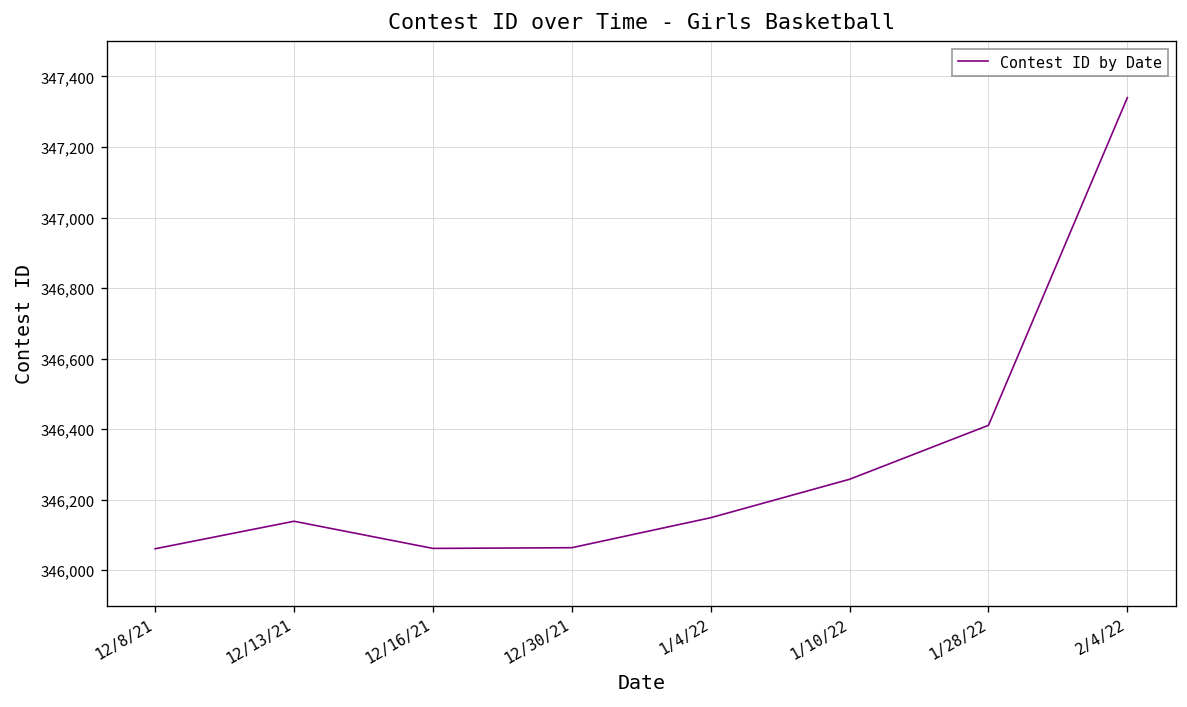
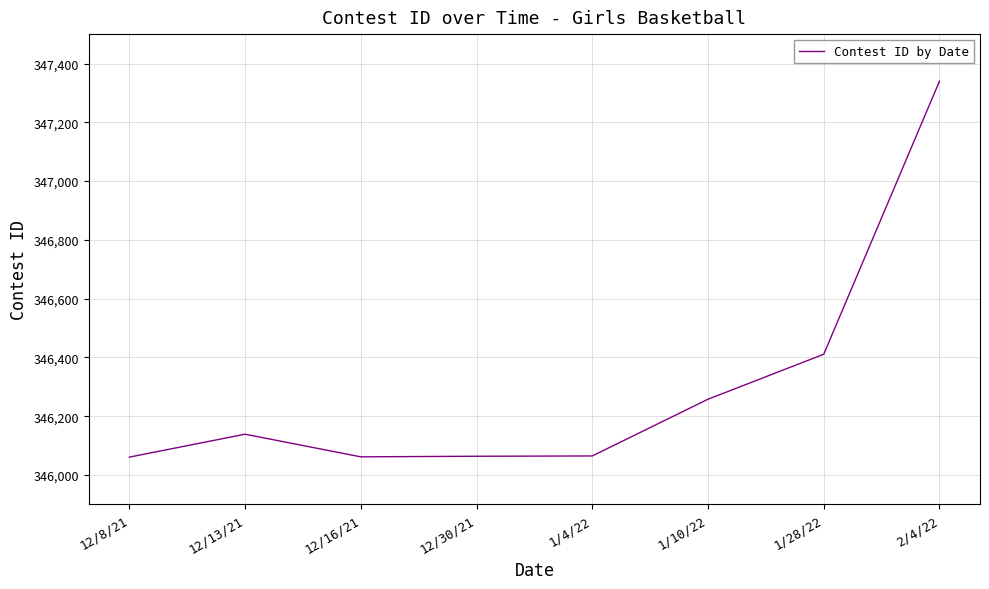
1/4/22: 346,150 -> 346,070
